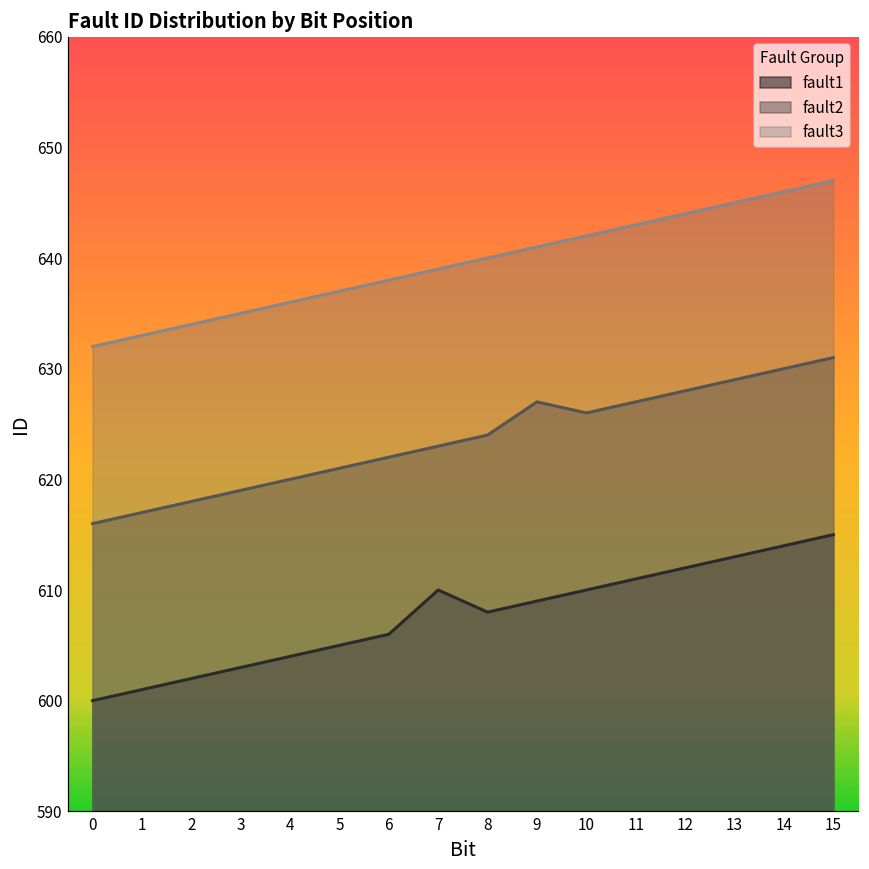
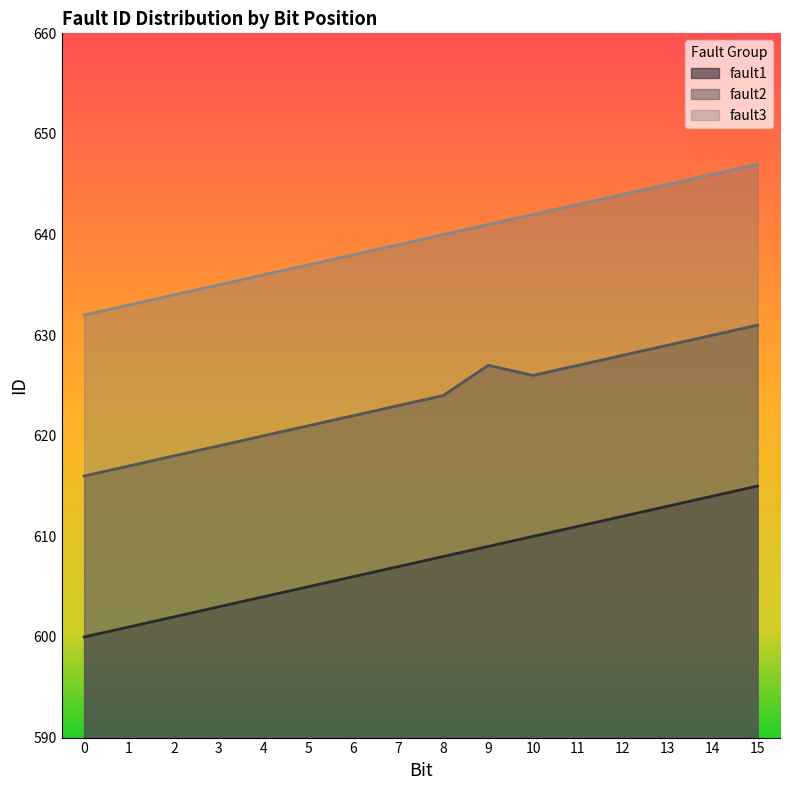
fault1, 7: 610 -> 607
